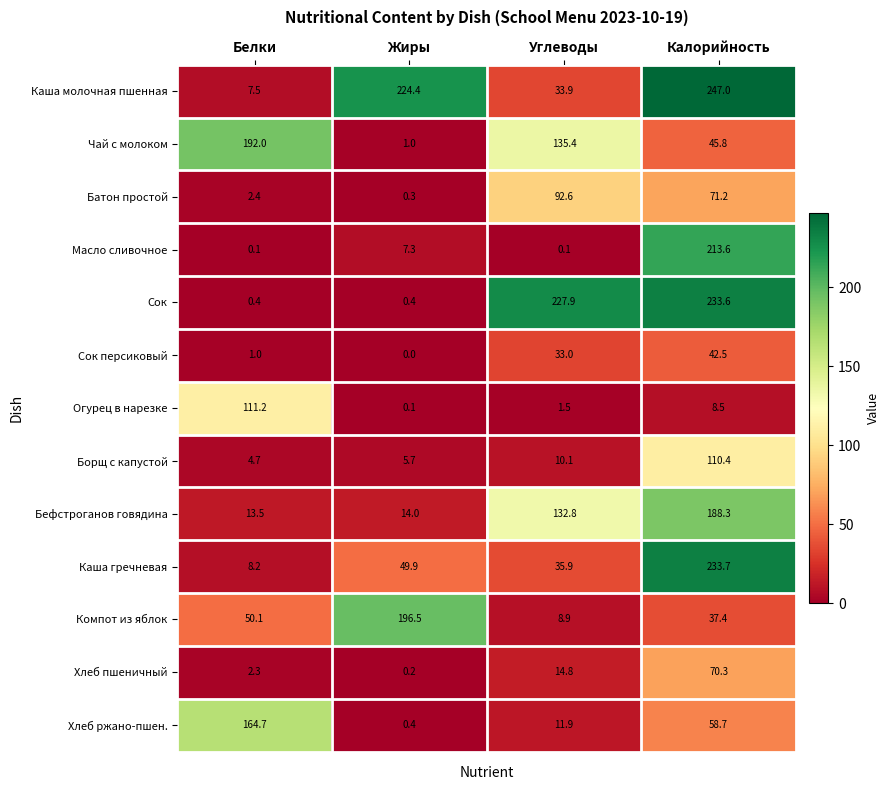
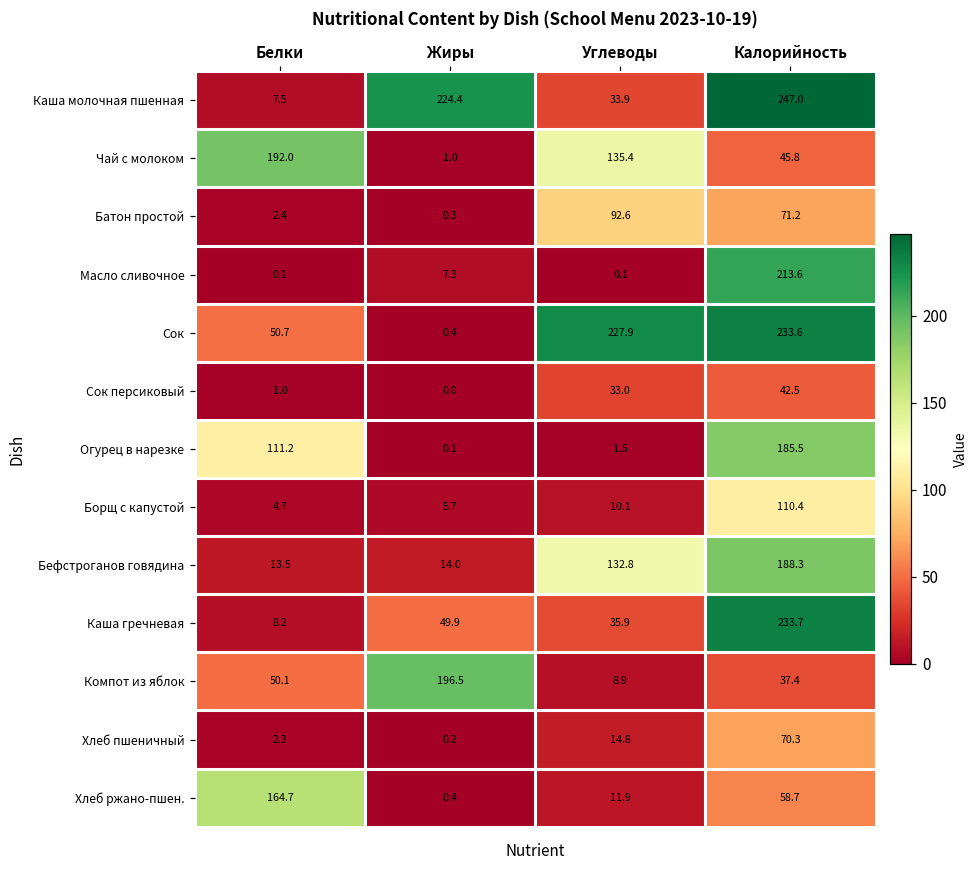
Сок, Белки: 0.4 -> 50.7
Огурец в нарезке, Калорийность: 8.5 -> 185.5
